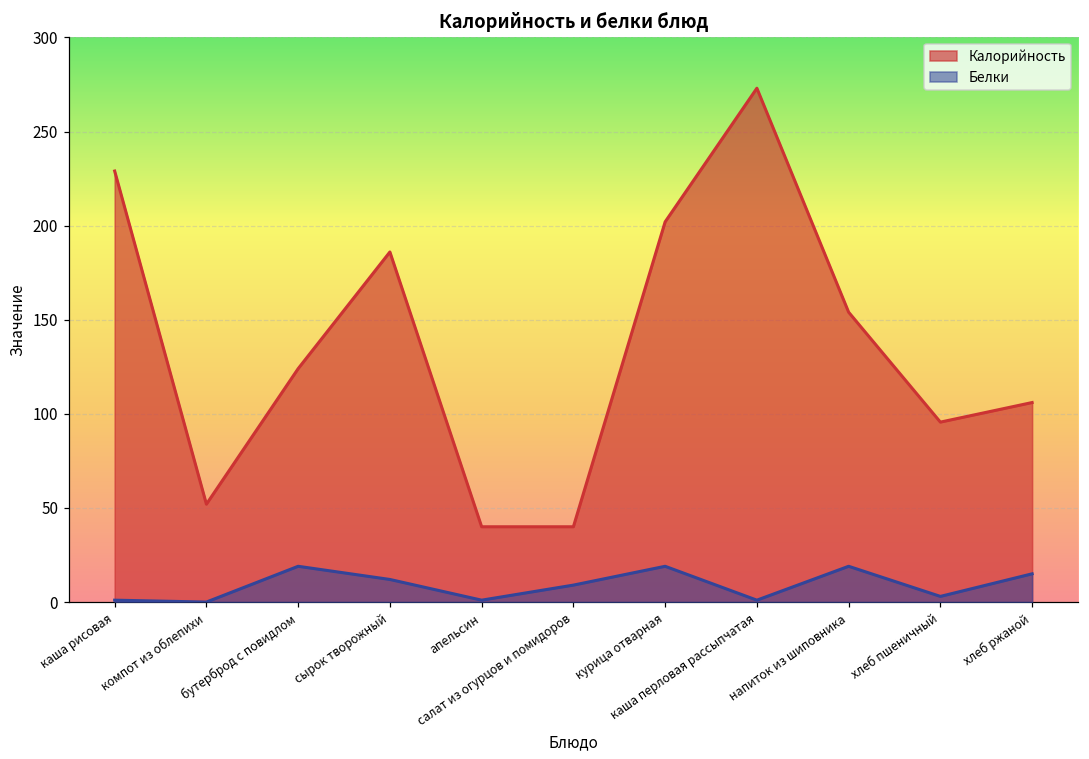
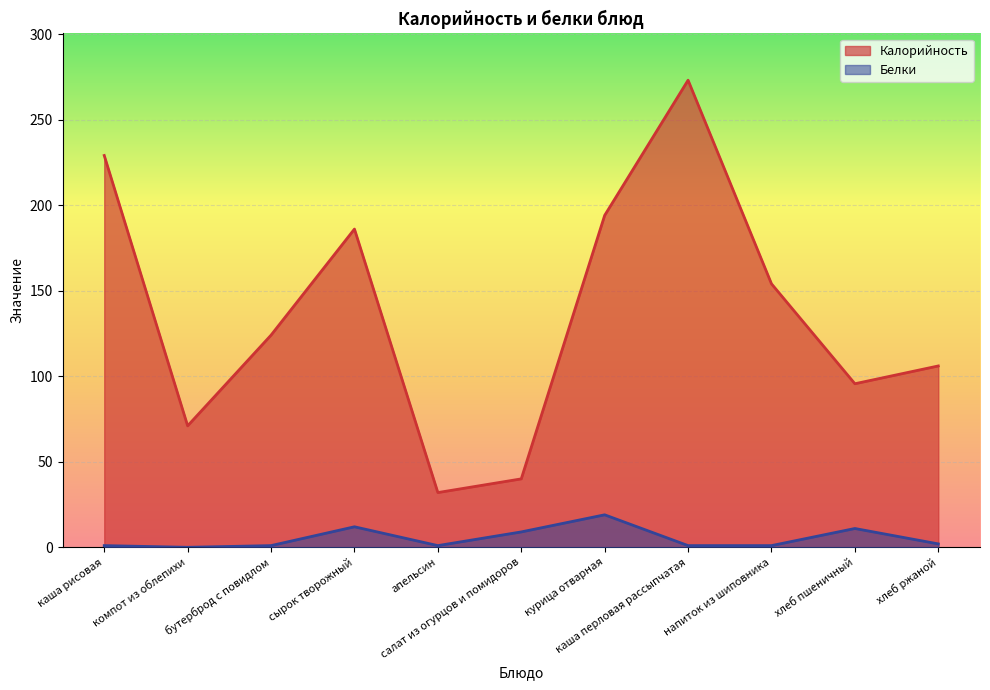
Калорийность, компот из облепихи: 52 -> 71
Белки, бутерброд с повидлом: 19 -> 1
Калорийность, апельсин: 40 -> 32
Калорийность, курица отварная: 202 -> 194
Белки, напиток из шиповника: 19 -> 1
Белки, хлеб пшеничный: 3 -> 11
Белки, хлеб ржаной: 15 -> 2
